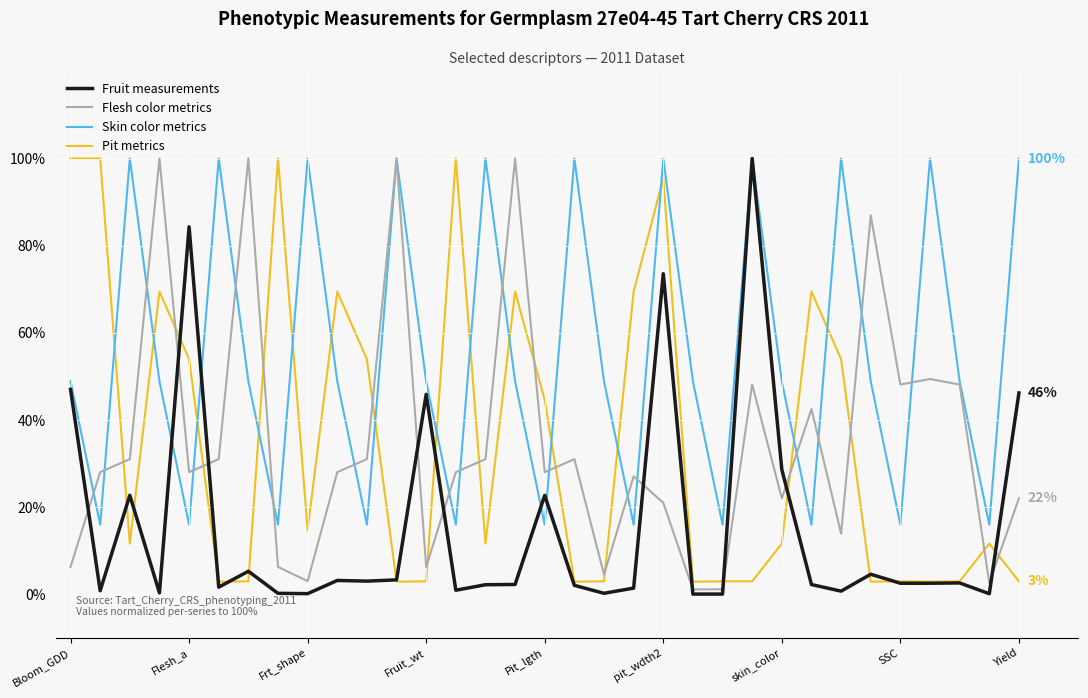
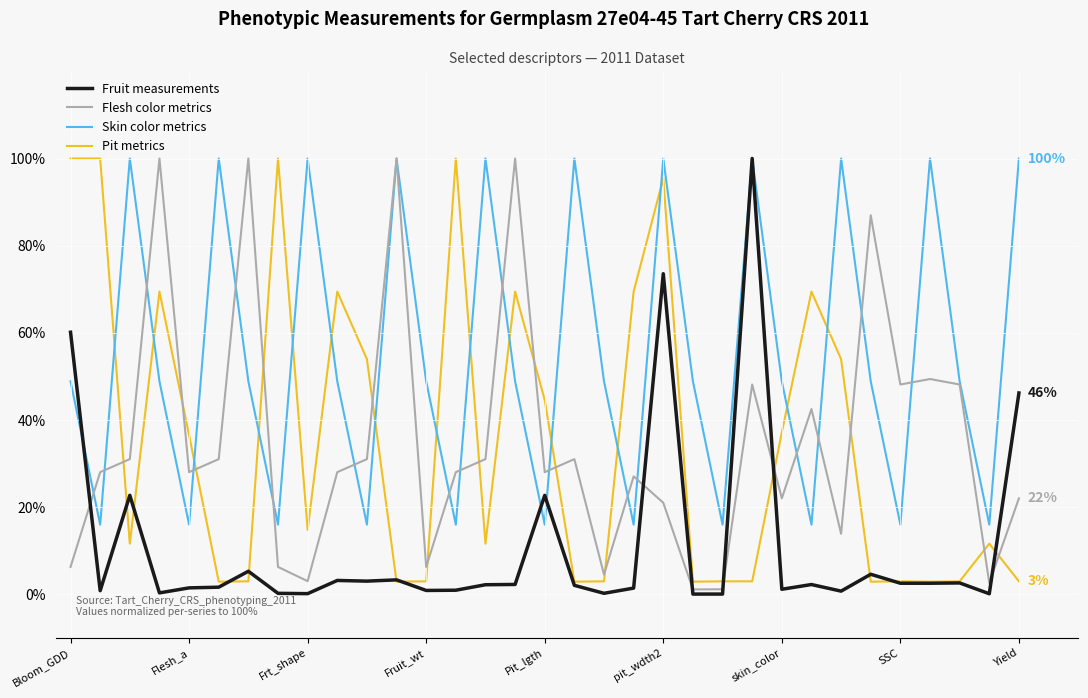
Fruit measurements, Bloom_GDD: 47% -> 60%
Fruit measurements, Flesh_a: 84% -> 1%
Pit metrics, Flesh_a: 54% -> 37%
Fruit measurements, Fruit_wt: 46% -> 1%
Fruit measurements, skin_color: 29% -> 1%
Pit metrics, skin_color: 12% -> 37%
